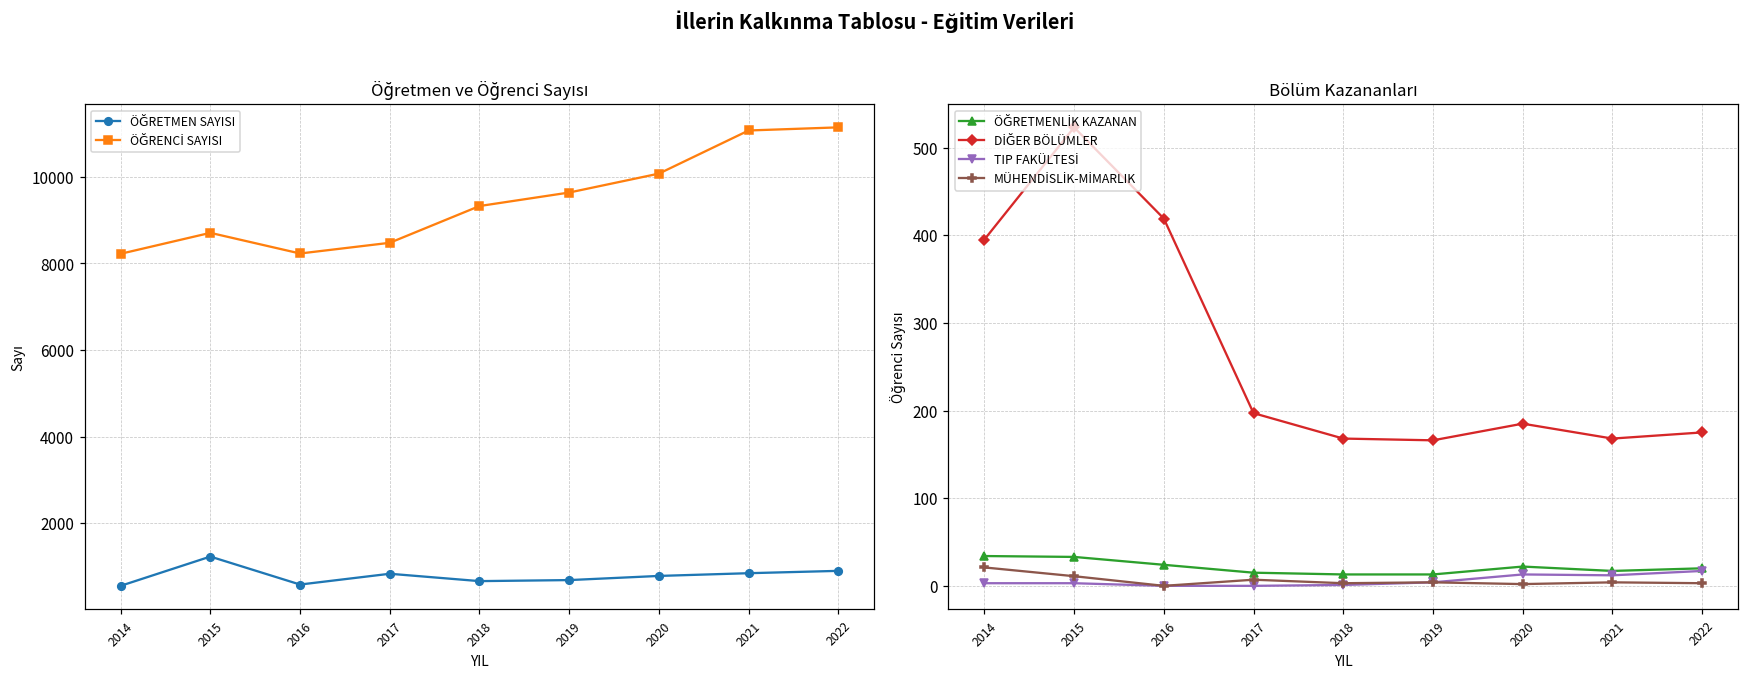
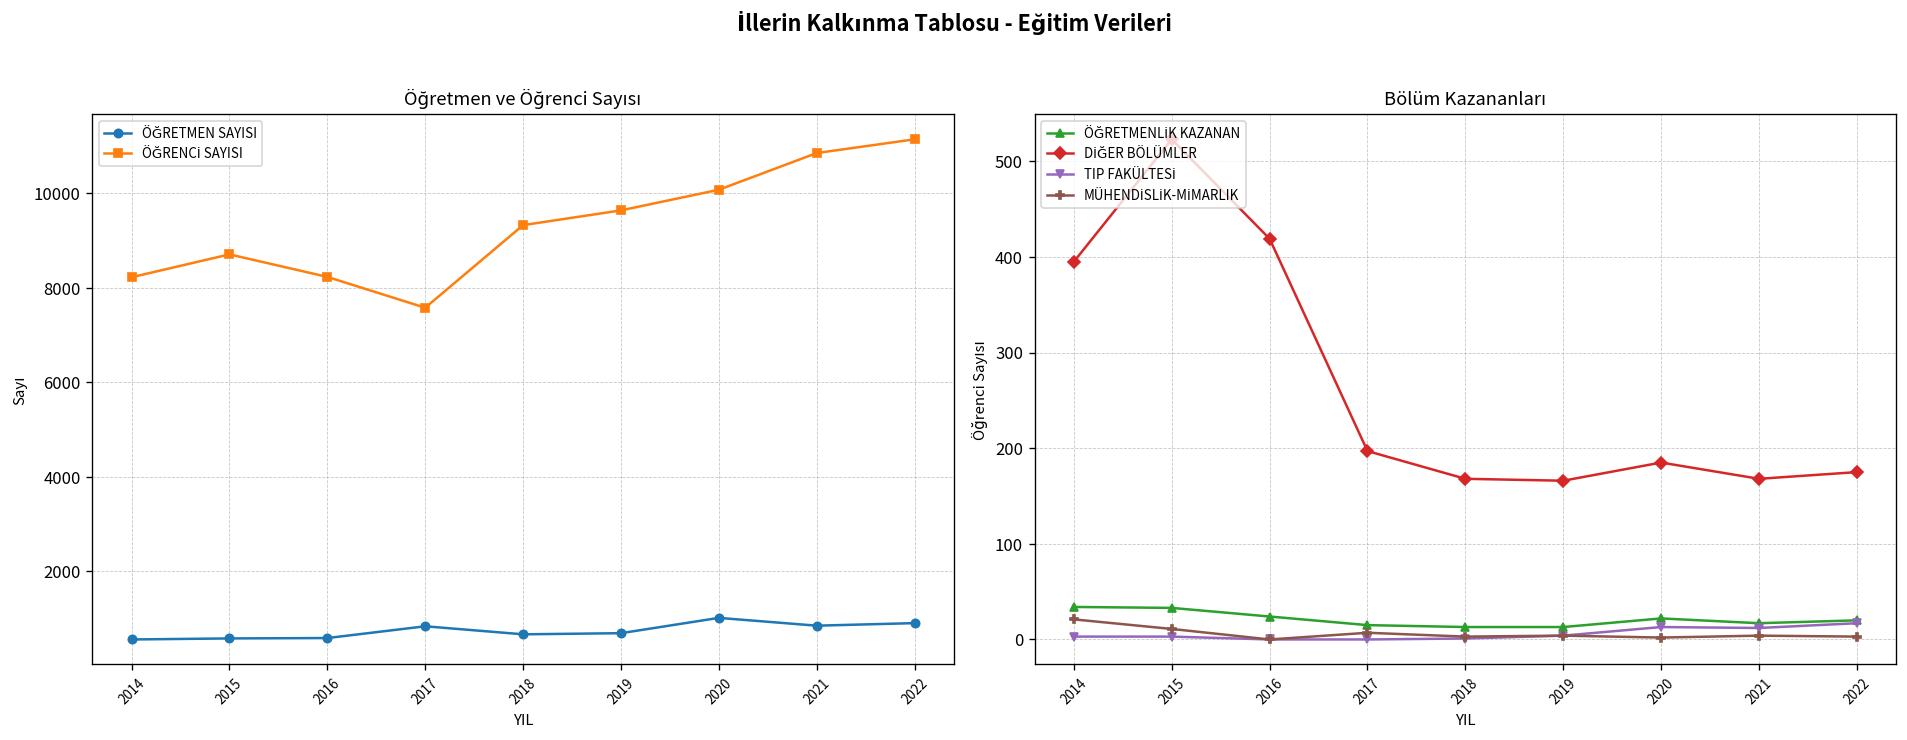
Öğretmen ve Öğrenci Sayısı, ÖĞRETMEN SAYISI, 2015: 1200 -> 600
Öğretmen ve Öğrenci Sayısı, ÖĞRENCİ SAYISI, 2017: 8500 -> 7600
Öğretmen ve Öğrenci Sayısı, ÖĞRETMEN SAYISI, 2020: 800 -> 1000
Öğretmen ve Öğrenci Sayısı, ÖĞRENCİ SAYISI, 2021: 11100 -> 10900
